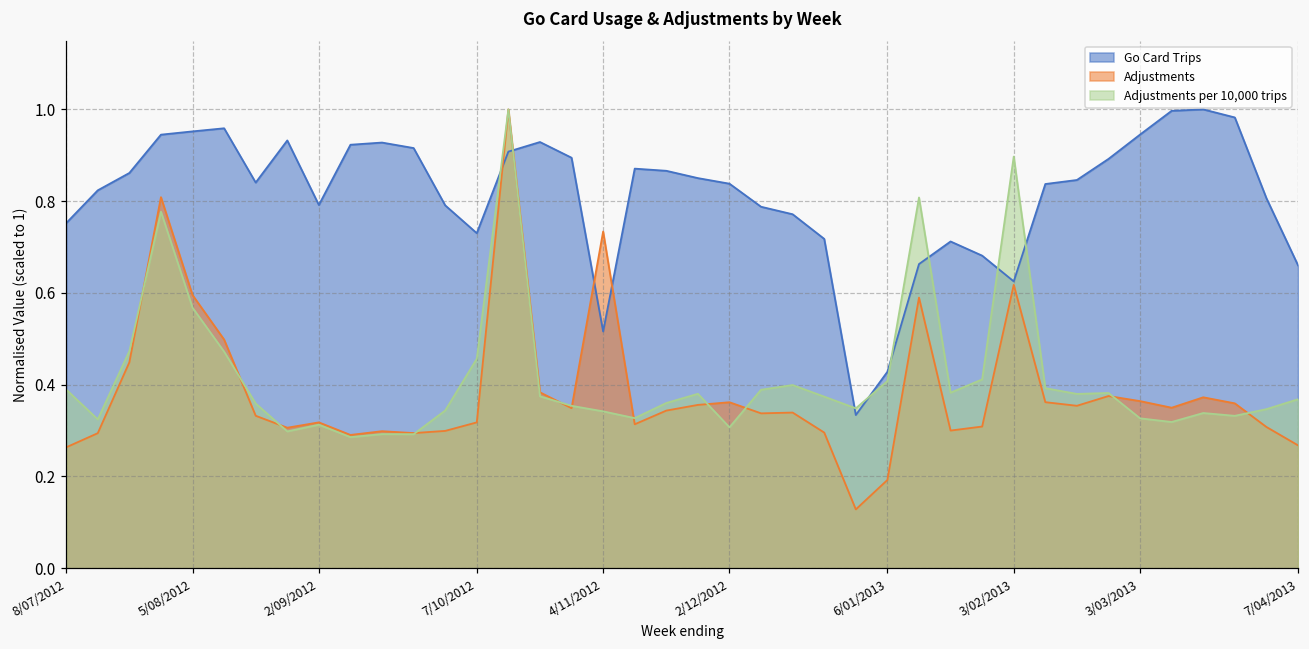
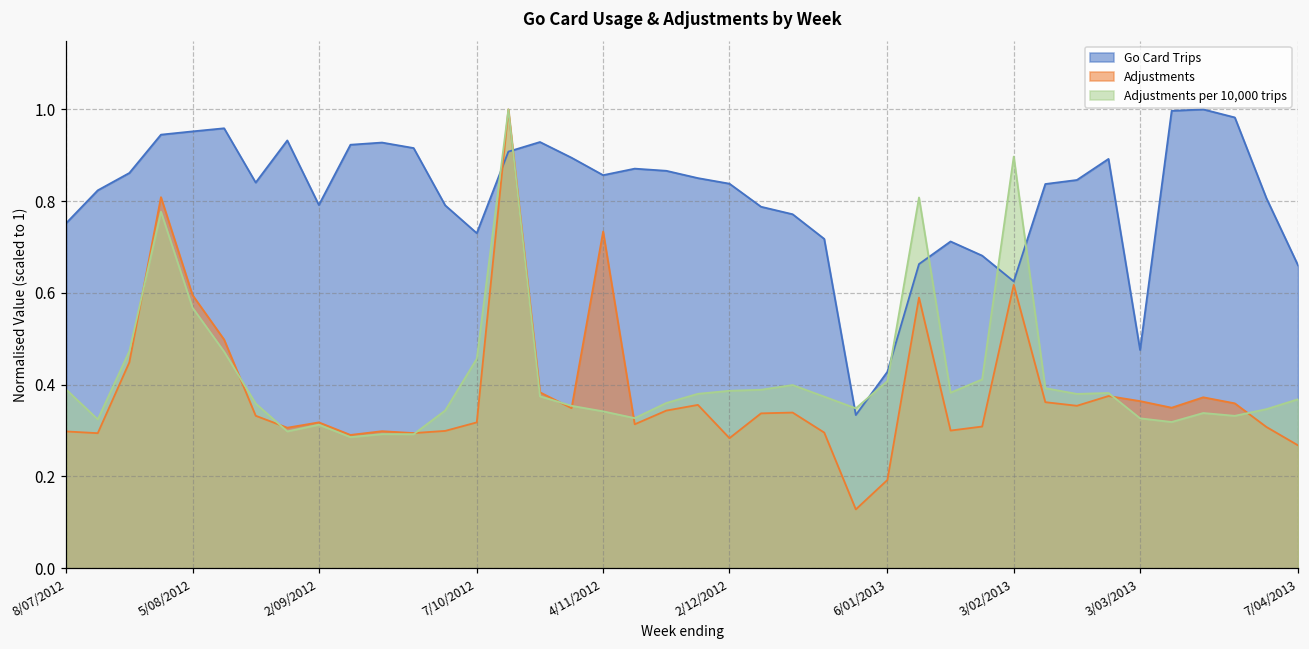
Adjustments, 8/07/2012: 0.26 -> 0.30
Go Card Trips, 4/11/2012: 0.52 -> 0.86
Adjustments, 2/12/2012: 0.36 -> 0.28
Adjustments per 10,000 trips, 2/12/2012: 0.31 -> 0.39
Go Card Trips, 3/03/2013: 0.95 -> 0.48
